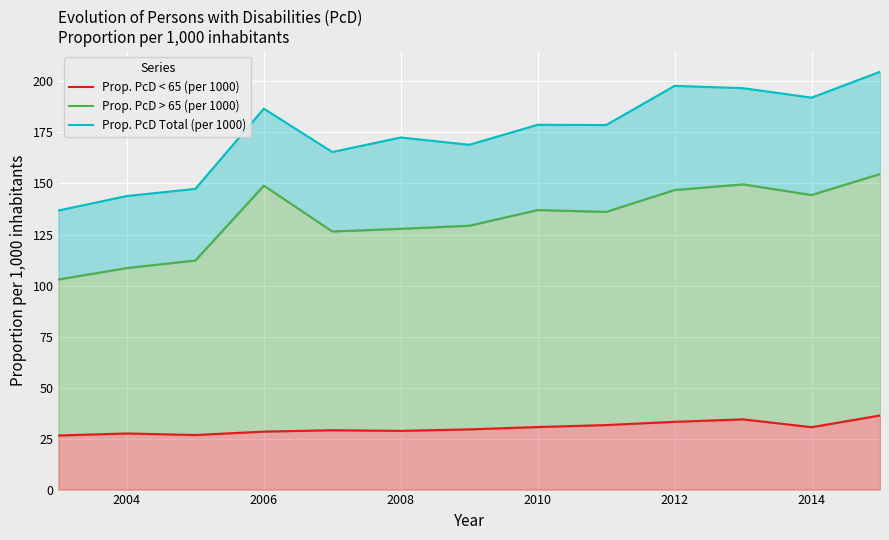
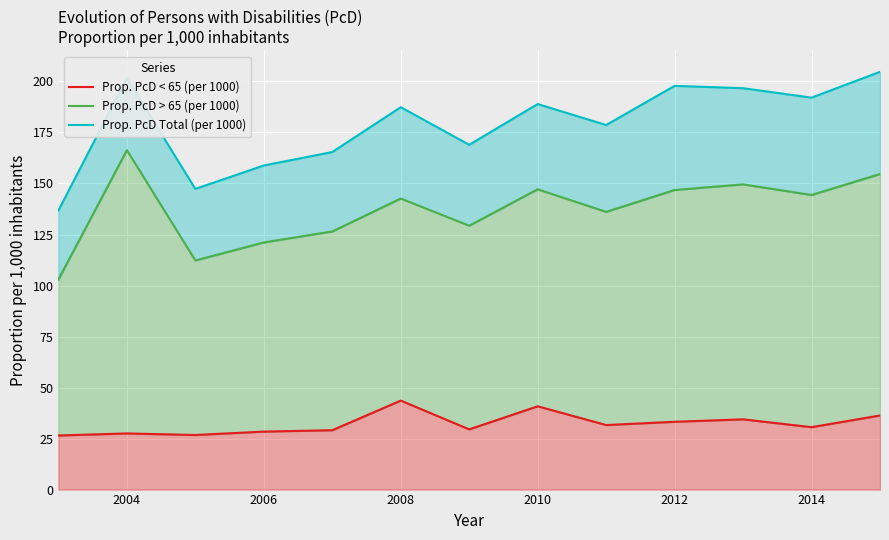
Prop. PcD > 65 (per 1000), 2004: 81 -> 139
Prop. PcD > 65 (per 1000), 2006: 121 -> 93
Prop. PcD < 65 (per 1000), 2008: 29 -> 44
Prop. PcD < 65 (per 1000), 2010: 31 -> 41
